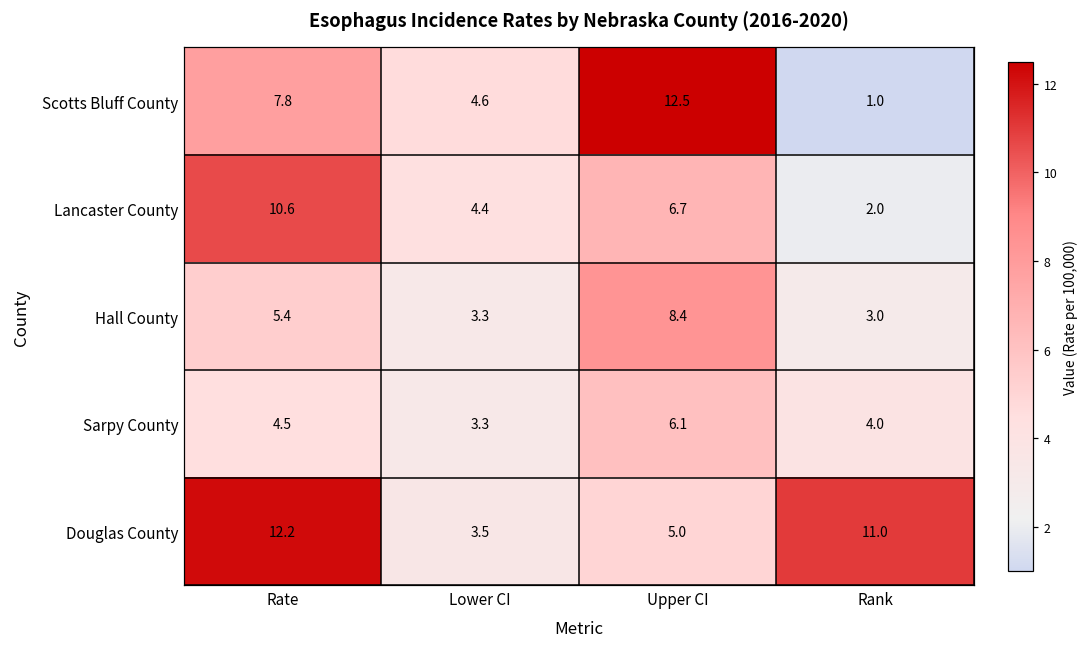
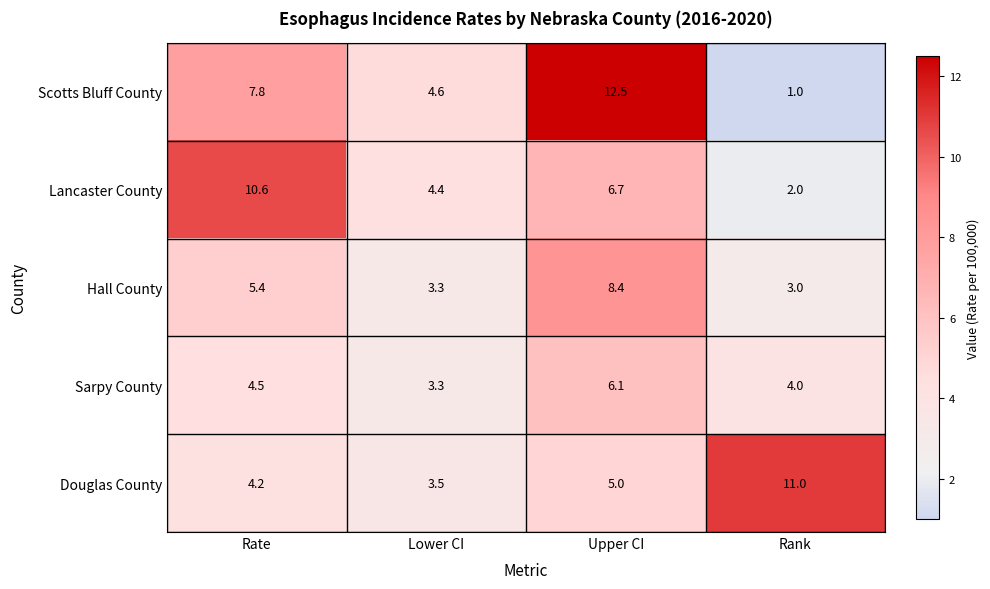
Douglas County, Rate: 12.2 -> 4.2
